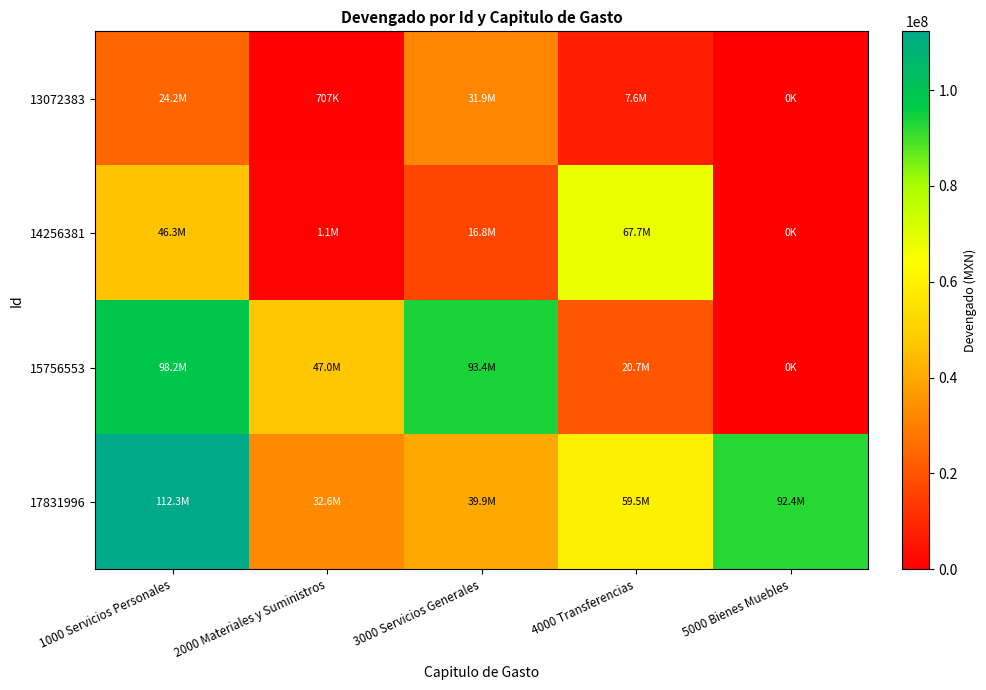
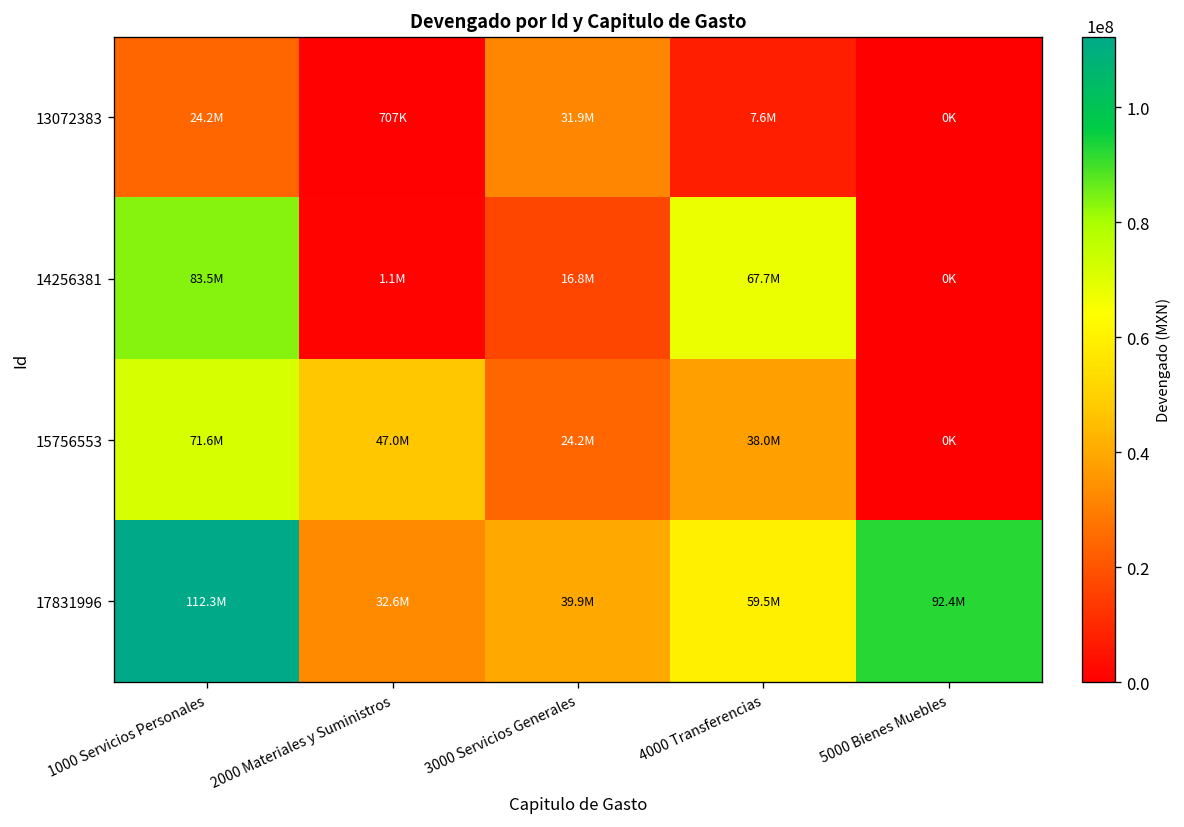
14256381, 1000 Servicios Personales: 46.3M -> 83.5M
15756553, 1000 Servicios Personales: 98.2M -> 71.6M
15756553, 3000 Servicios Generales: 93.4M -> 24.2M
15756553, 4000 Transferencias: 20.7M -> 38.0M
